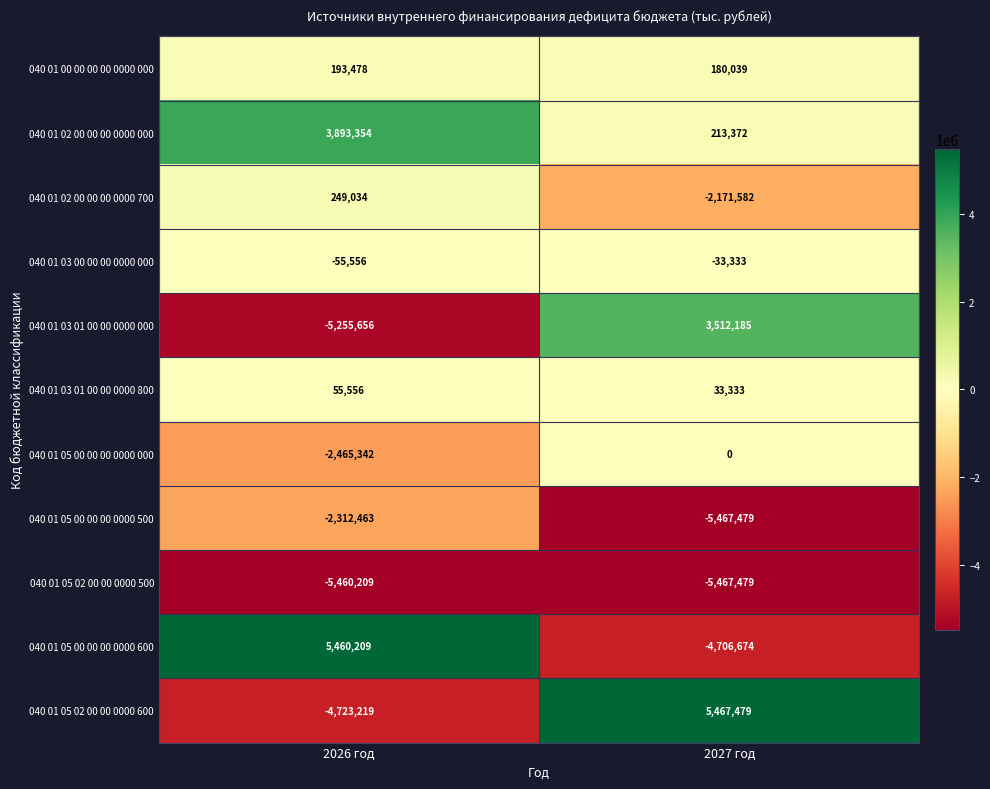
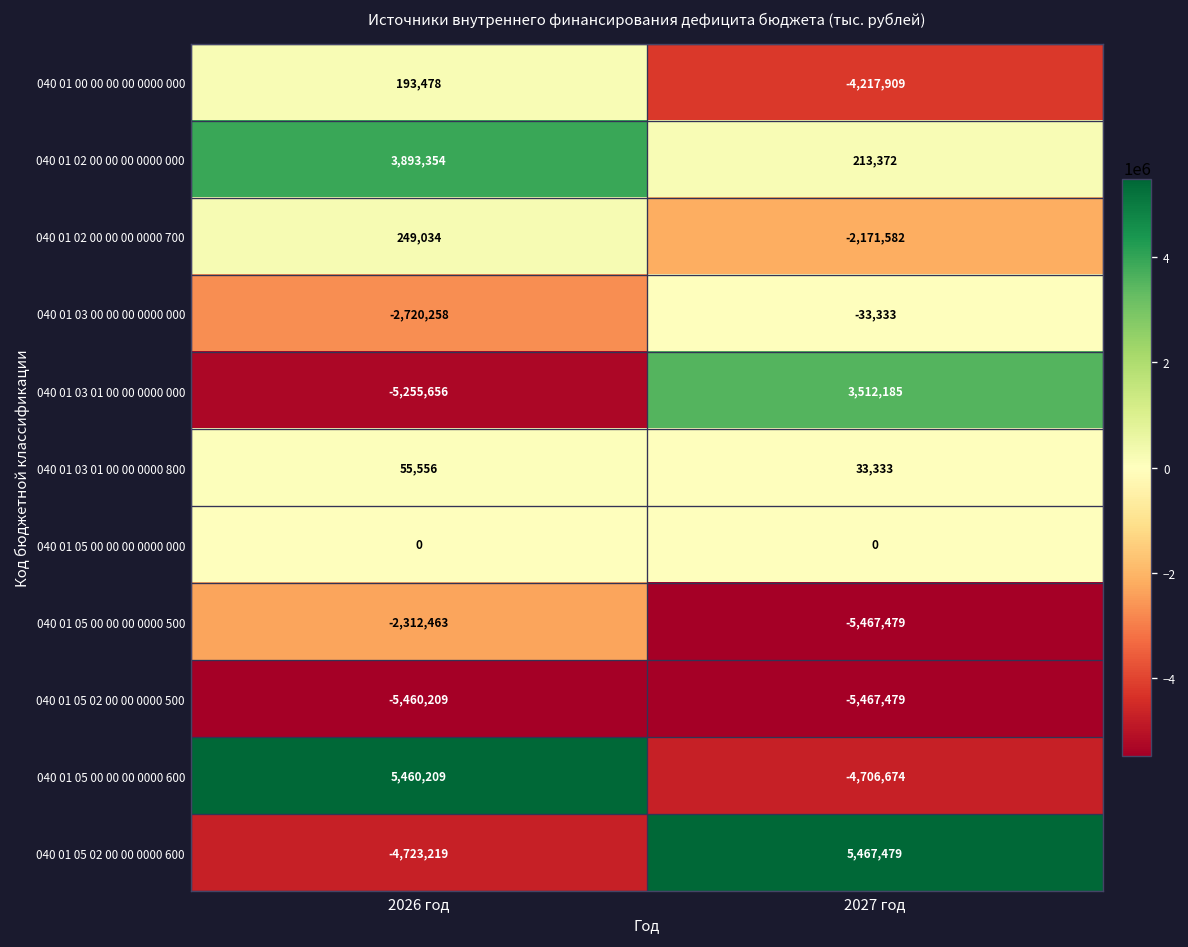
040 01 00 00 00 00 0000 000, 2027 год: 180,039 -> -4,217,909
040 01 03 00 00 00 0000 000, 2026 год: -55,556 -> -2,720,258
040 01 05 00 00 00 0000 000, 2026 год: -2,465,342 -> 0
